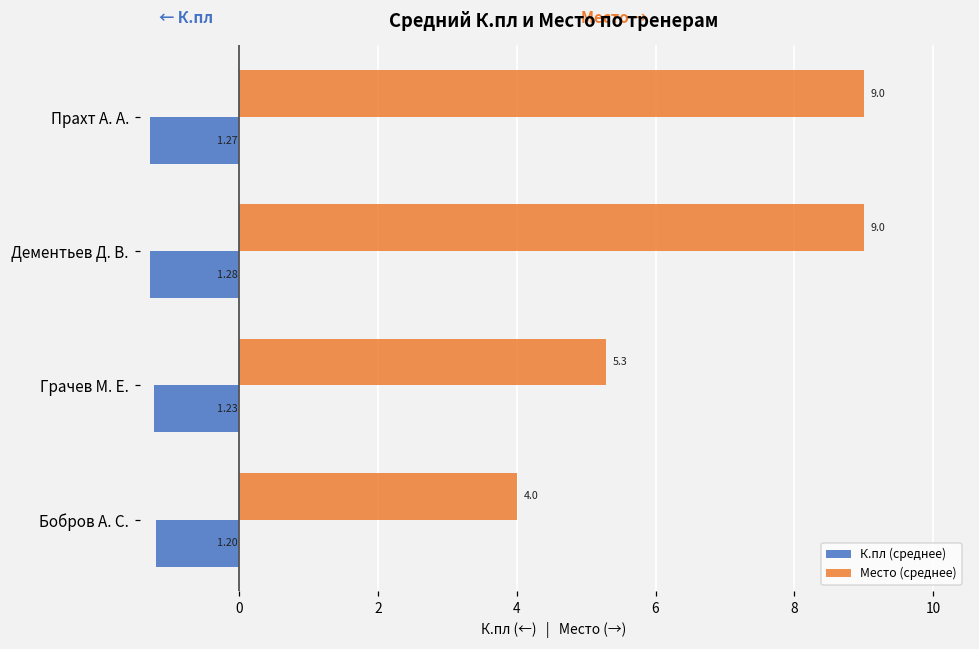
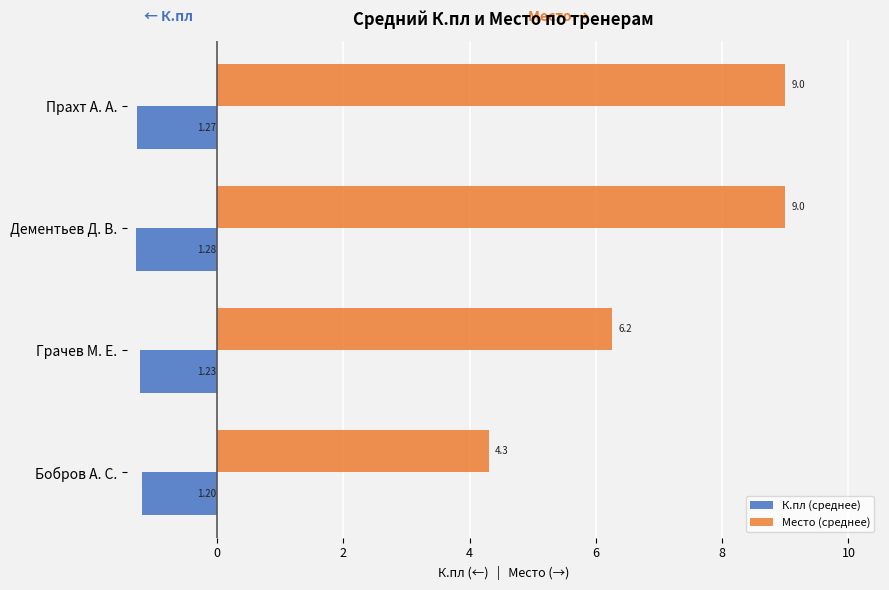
Место (среднее), Грачев М. Е.: 5.3 -> 6.2
Место (среднее), Бобров А. С.: 4.0 -> 4.3
